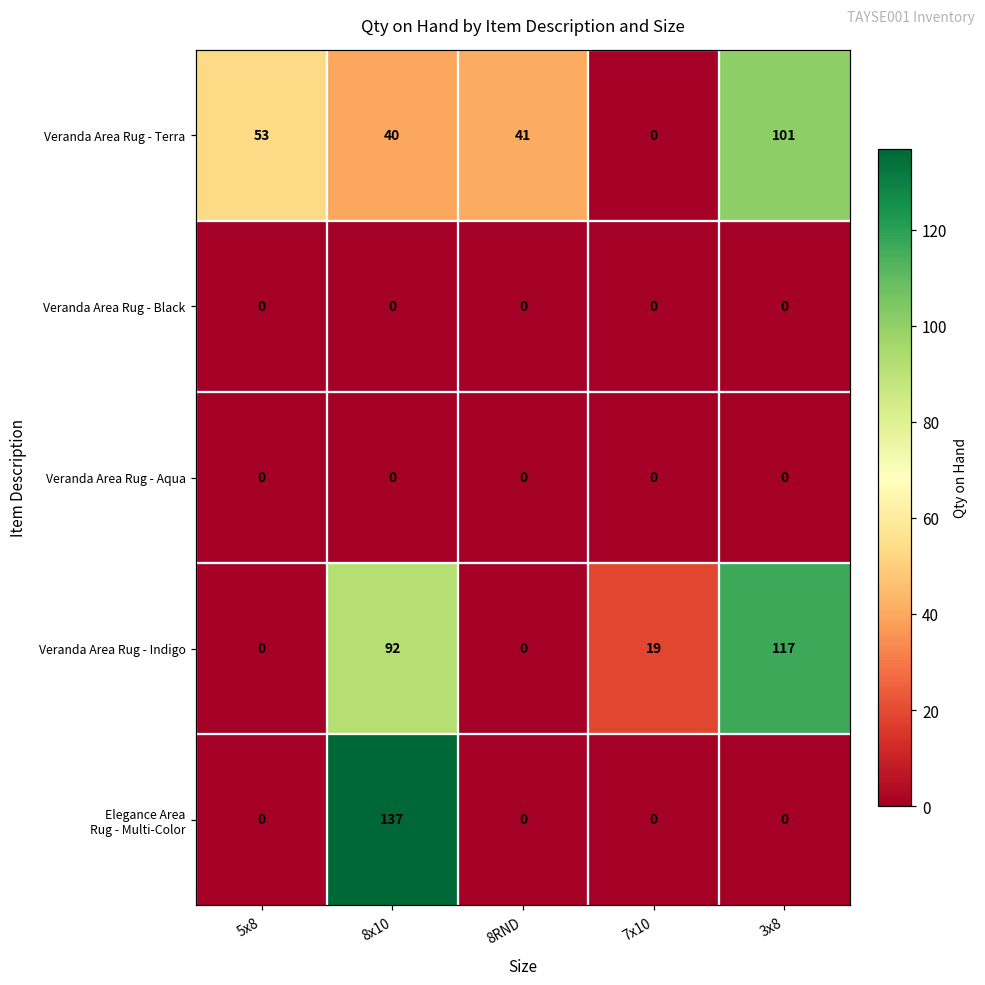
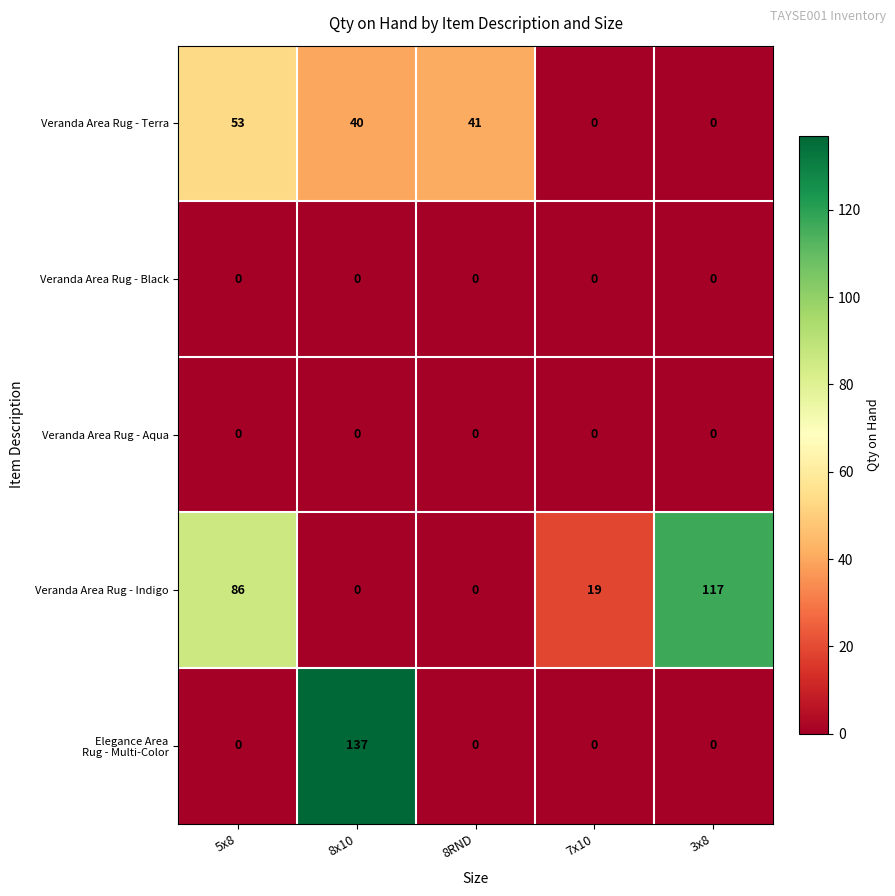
Veranda Area Rug - Terra, 3x8: 101 -> 0
Veranda Area Rug - Indigo, 5x8: 0 -> 86
Veranda Area Rug - Indigo, 8x10: 92 -> 0
